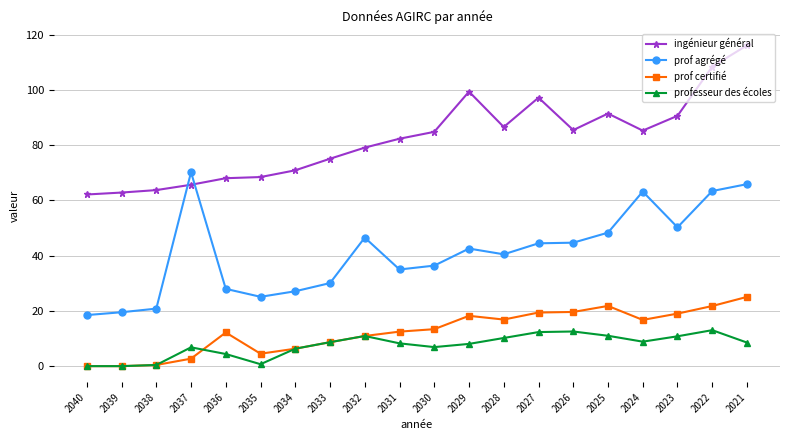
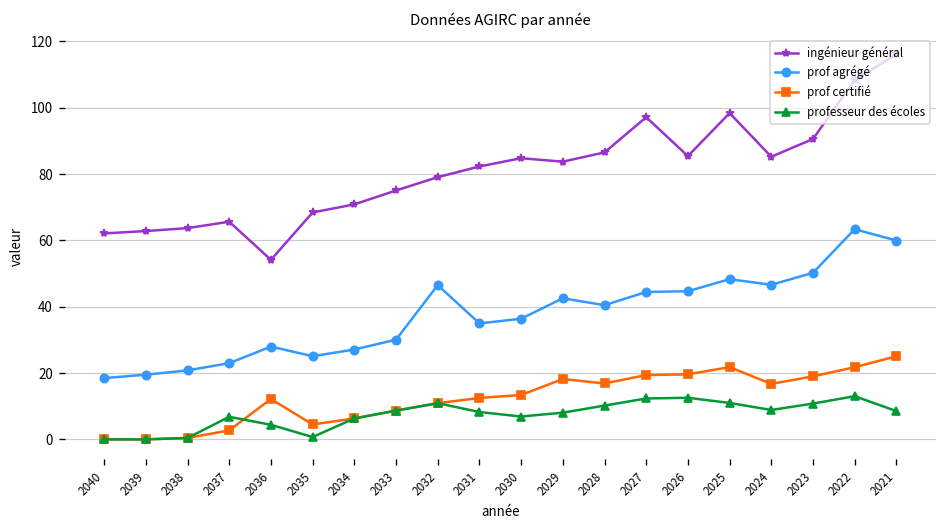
prof agrégé, 2037: 70 -> 23
ingénieur général, 2036: 68 -> 54
ingénieur général, 2029: 99 -> 84
ingénieur général, 2025: 91 -> 98
prof agrégé, 2024: 63 -> 47
prof agrégé, 2021: 66 -> 60
